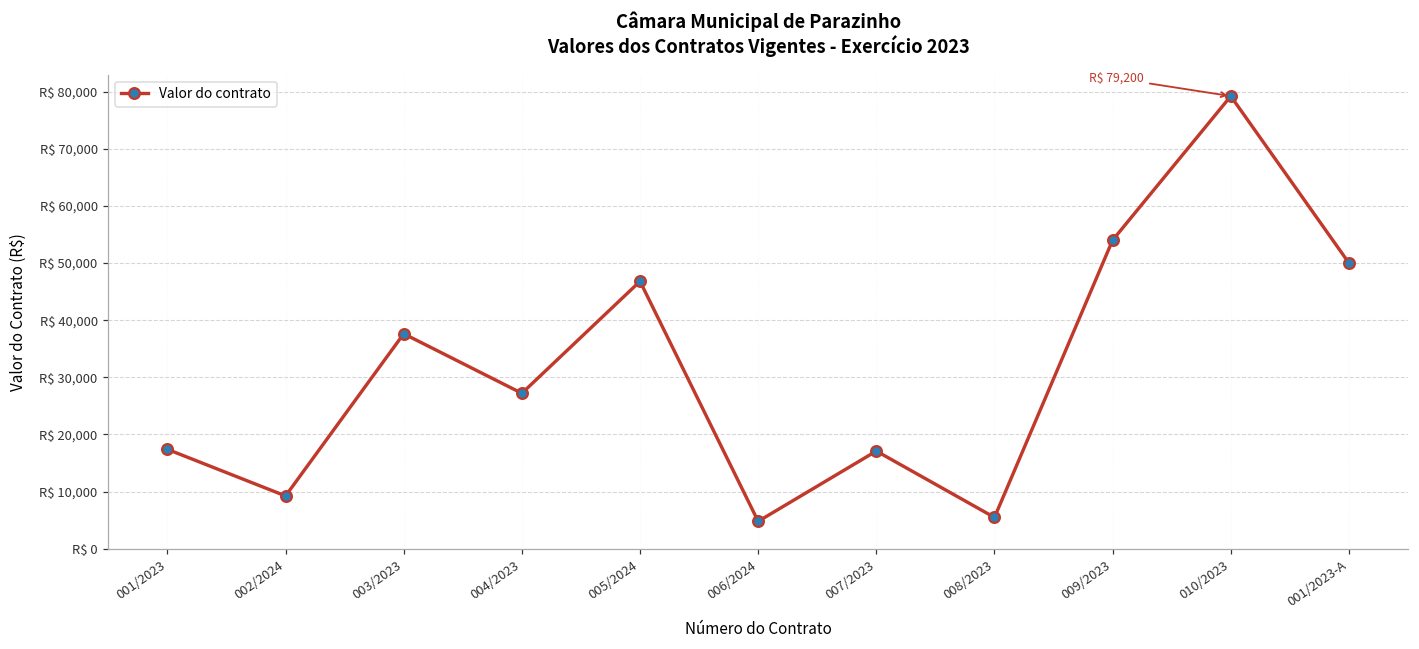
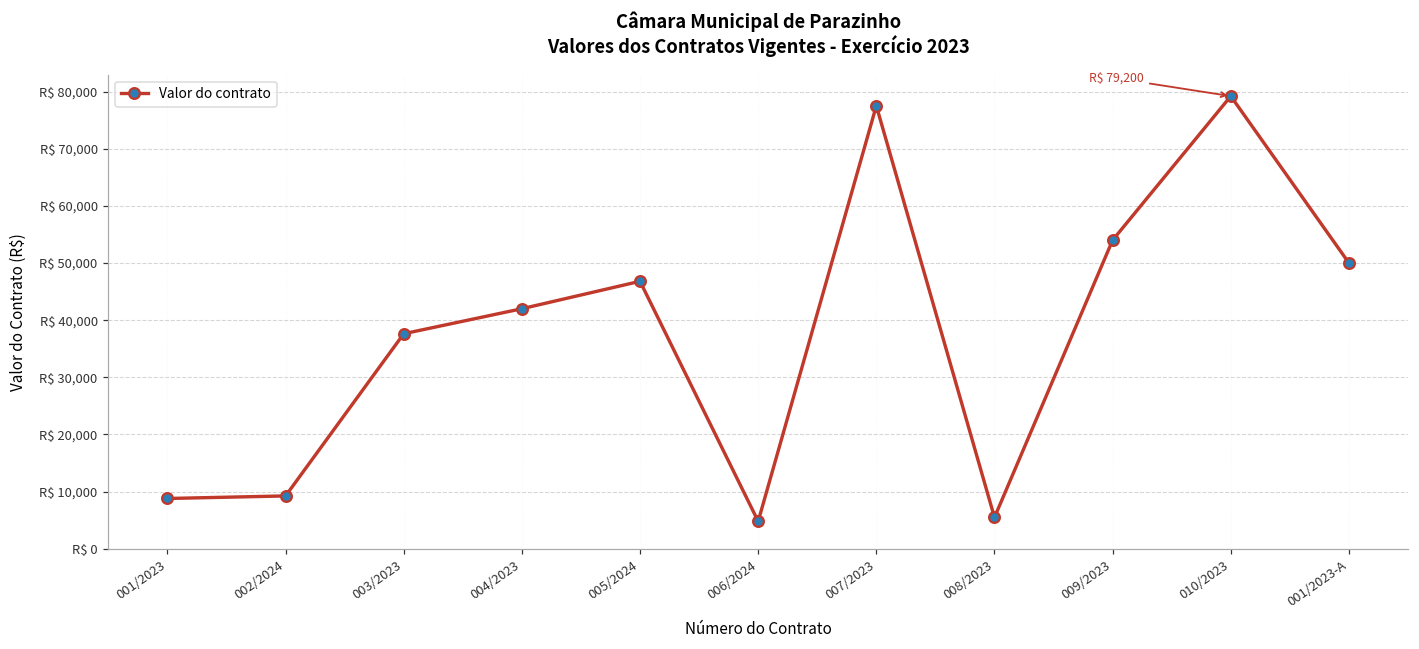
001/2023: R$ 17,000 -> R$ 9,000
004/2023: R$ 27,000 -> R$ 42,000
007/2023: R$ 17,000 -> R$ 78,000
